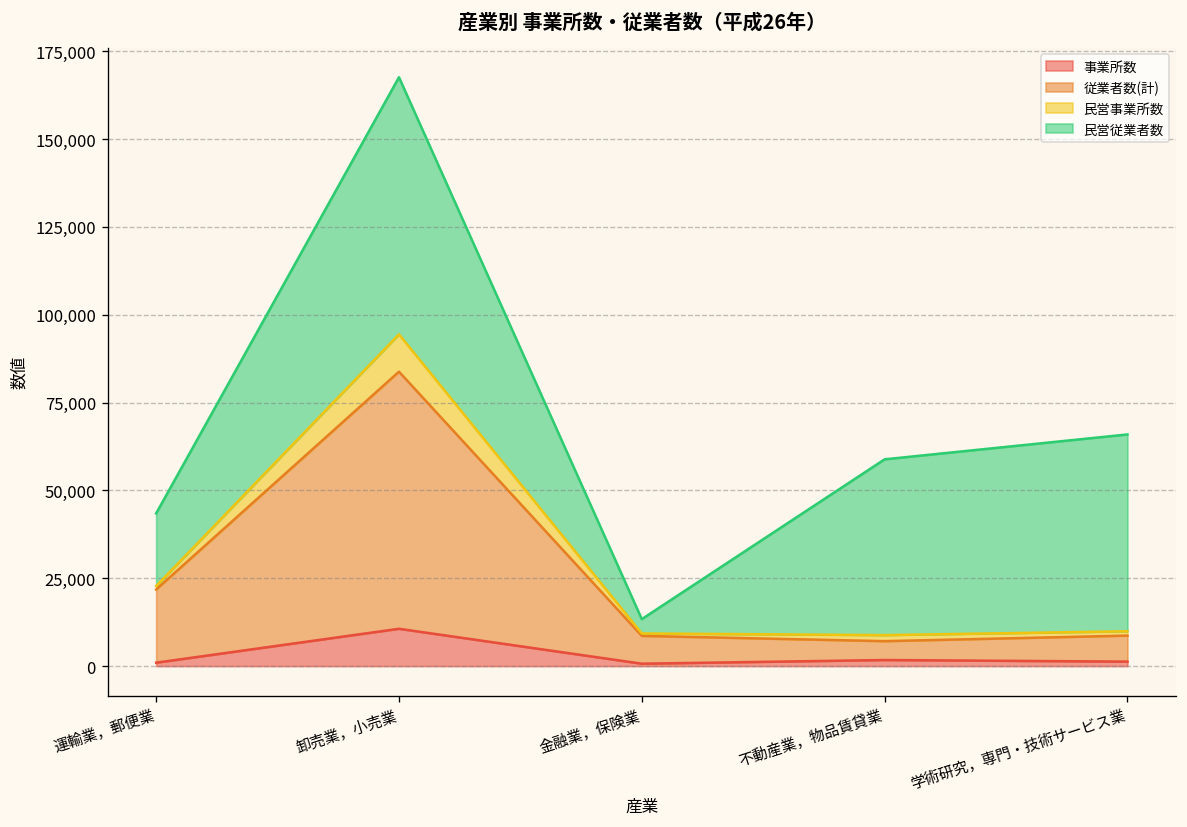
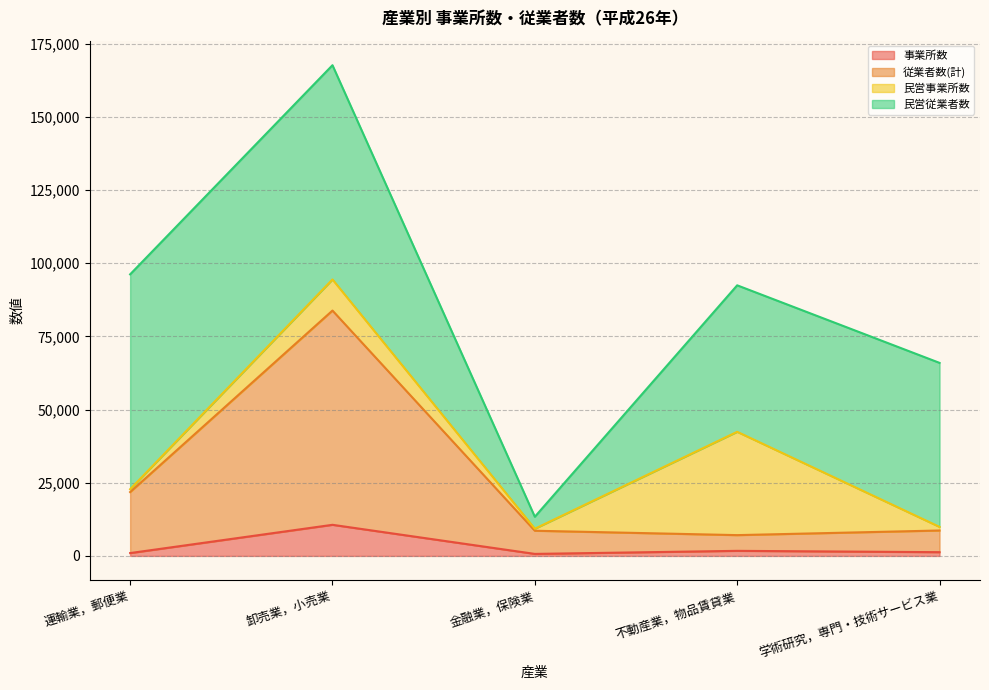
民営従業者数, 運輸業，郵便業: 21,000 -> 73,000
民営事業所数, 不動産業，物品賃貸業: 2,000 -> 35,000
